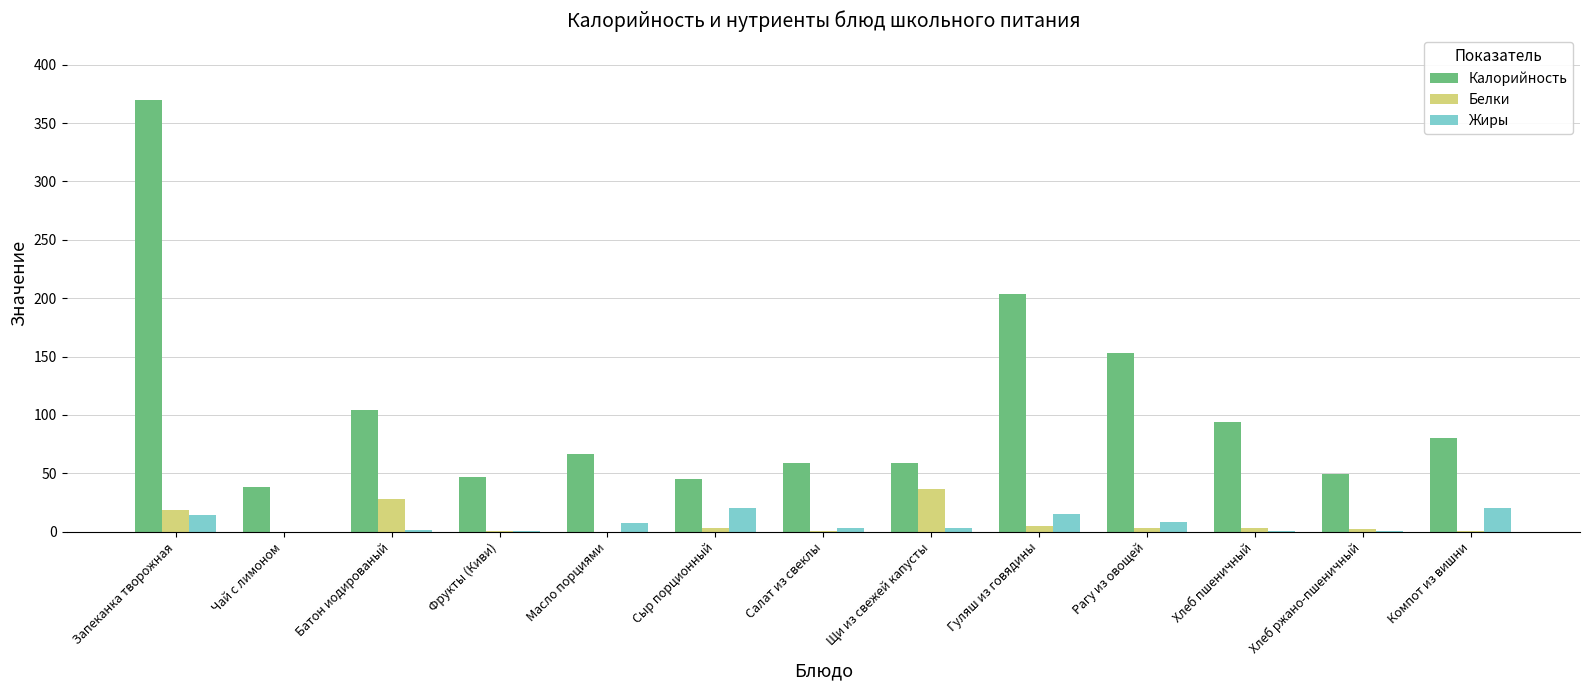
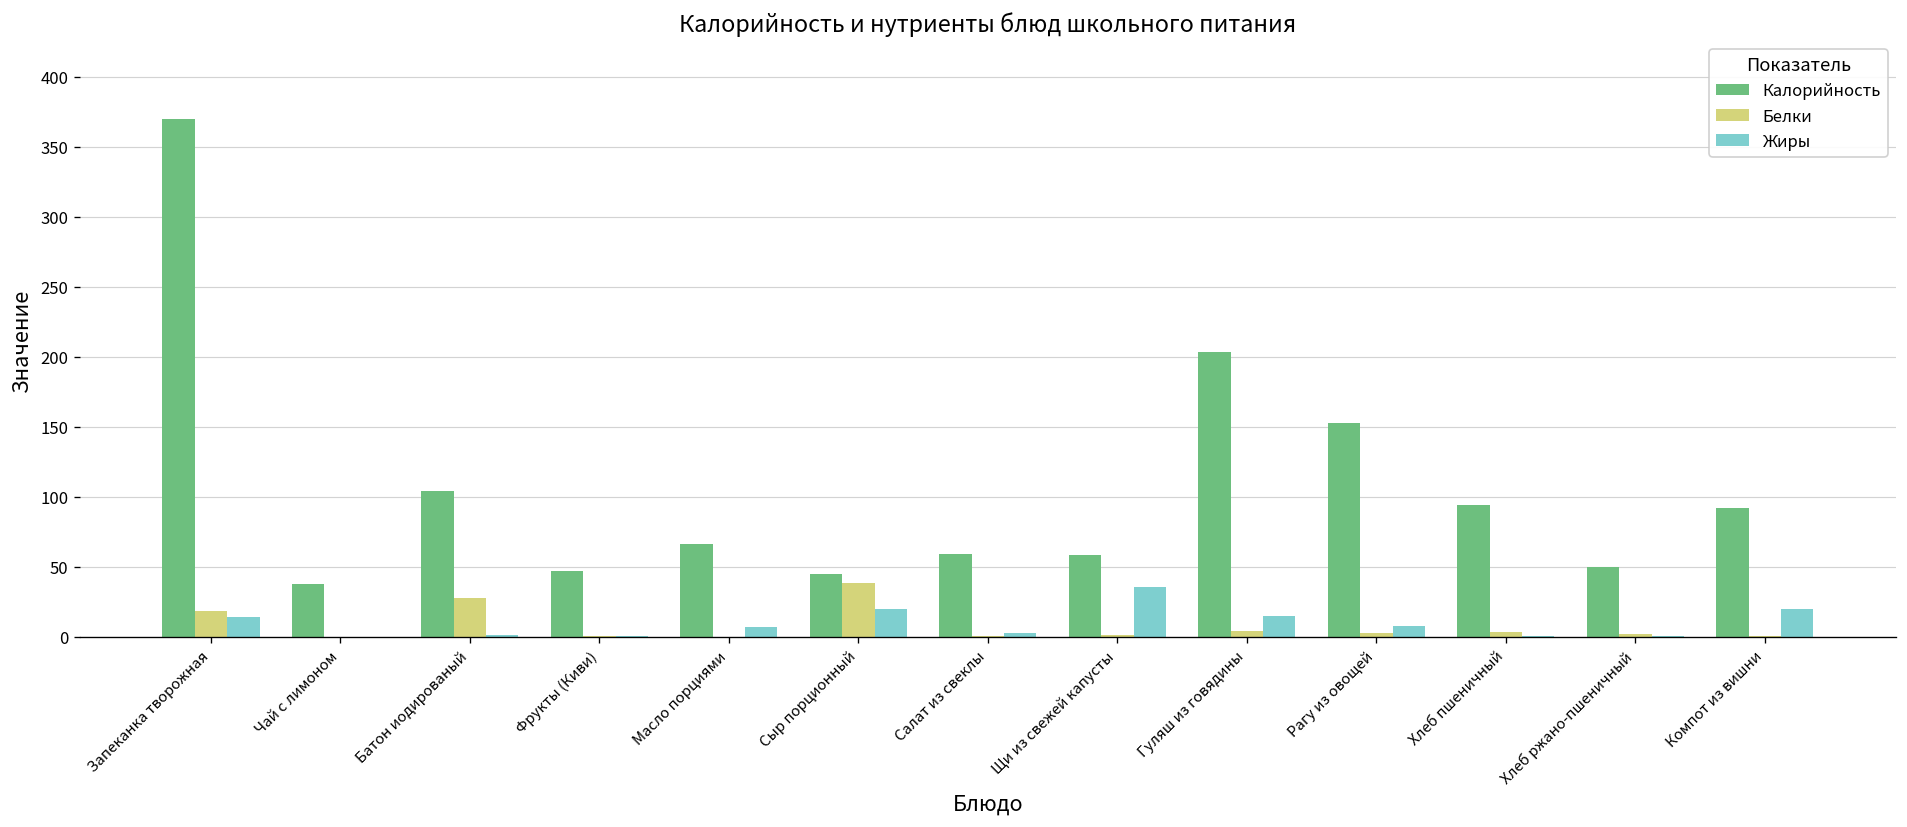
Белки, Сыр порционный: 3 -> 39
Белки, Щи из свежей капусты: 37 -> 2
Жиры, Щи из свежей капусты: 3 -> 36
Калорийность, Компот из вишни: 80 -> 92
